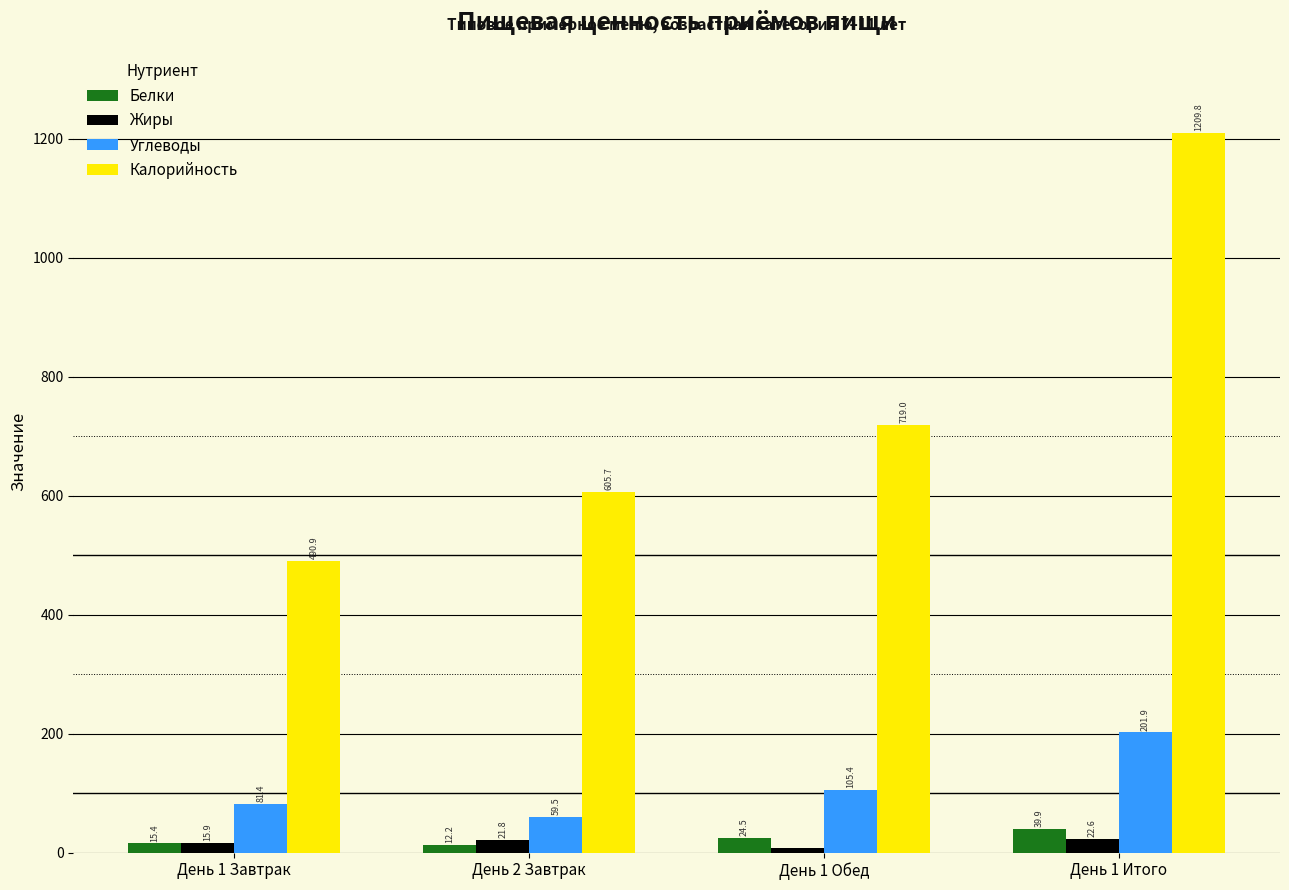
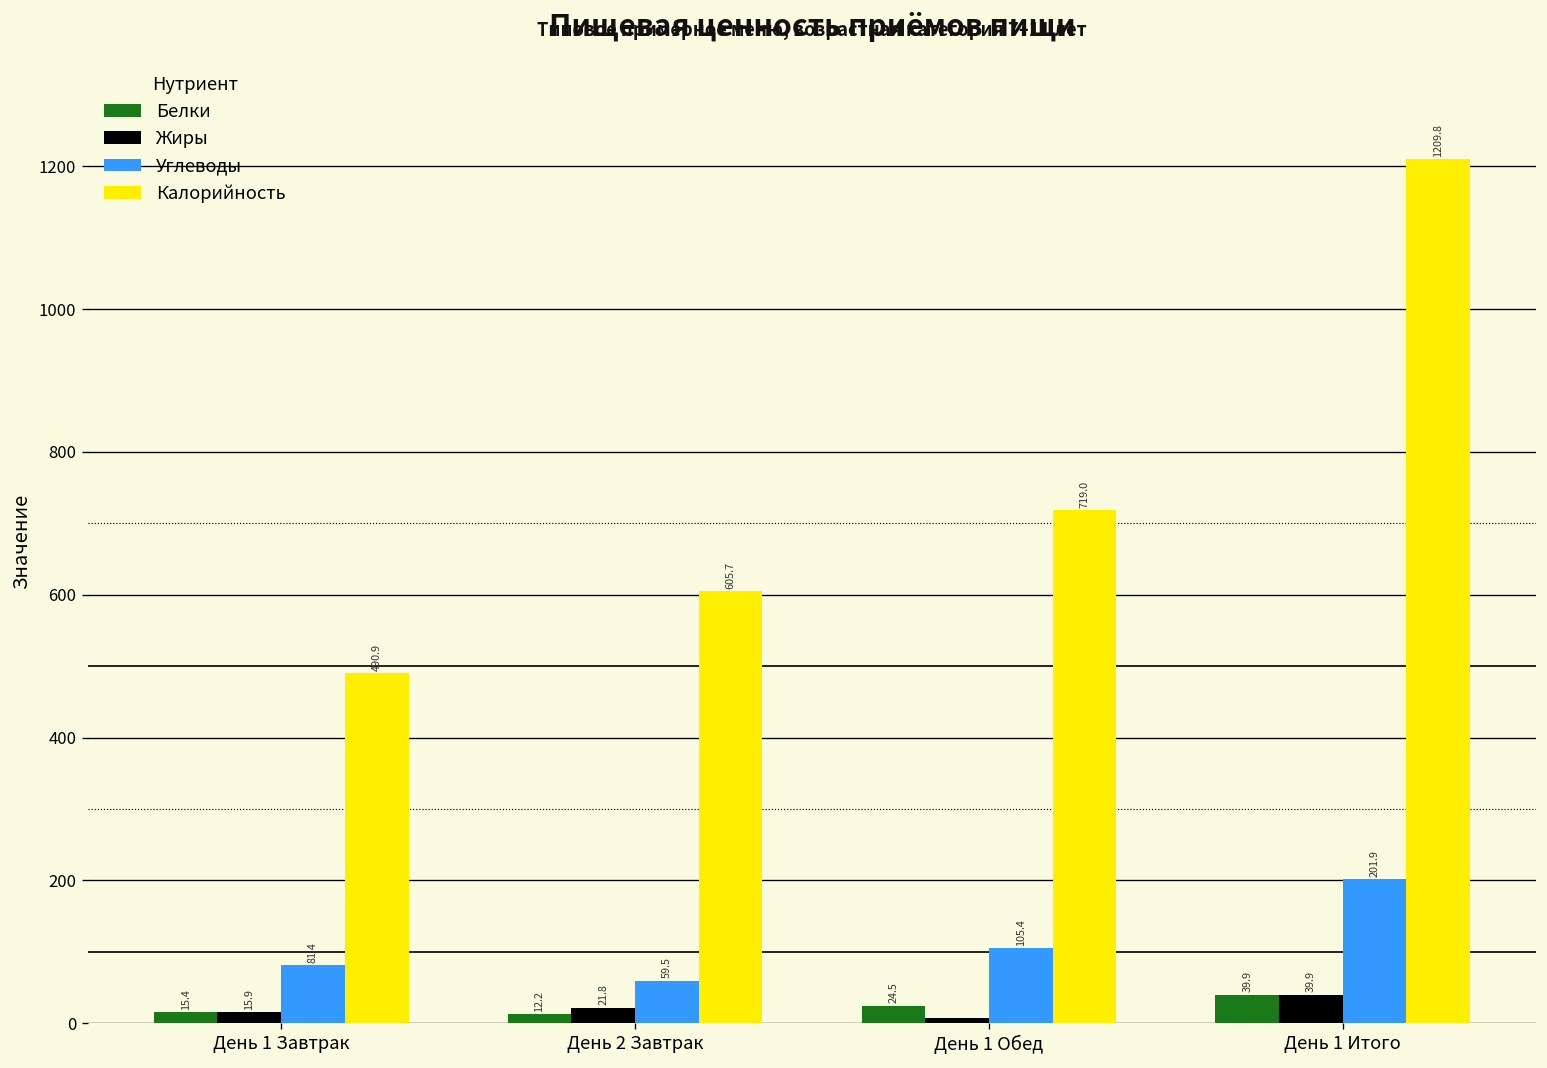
Жиры, День 1 Итого: 22.6 -> 39.9
